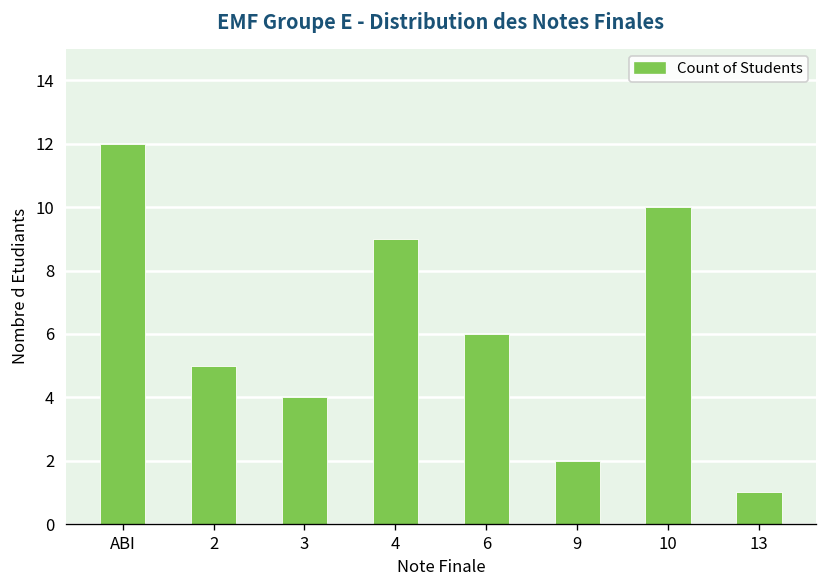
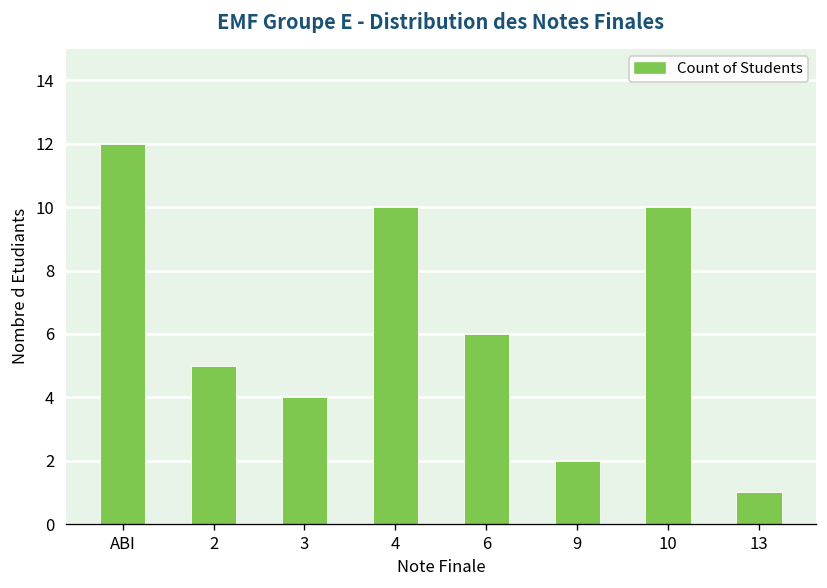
4: 9 -> 10
